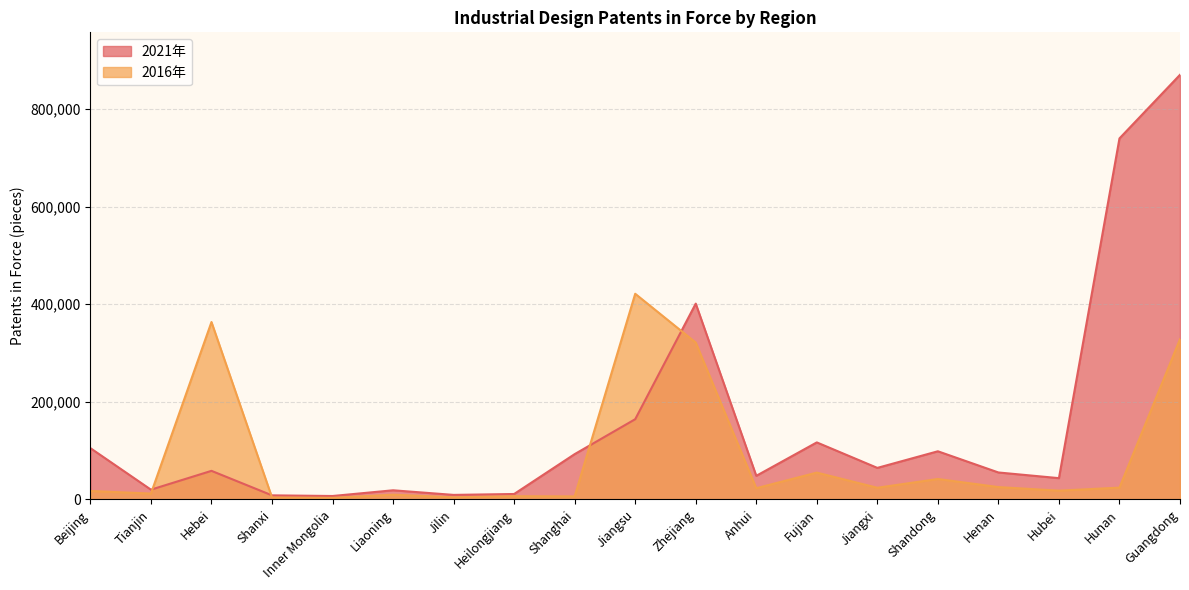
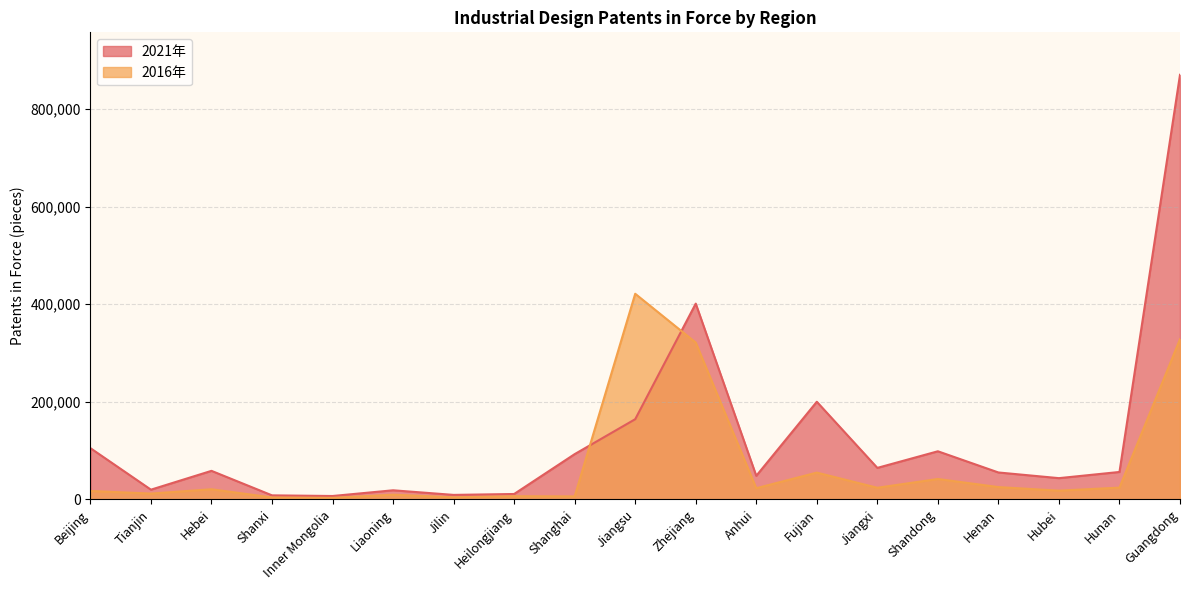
2016年, Hebei: 360,000 -> 20,000
2021年, Fujian: 120,000 -> 200,000
2021年, Hunan: 740,000 -> 60,000
